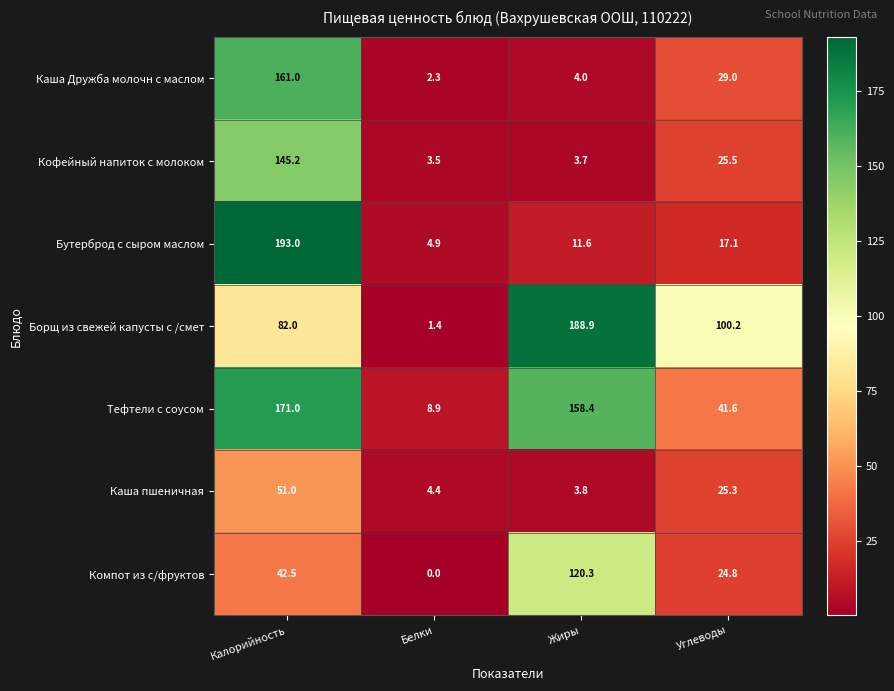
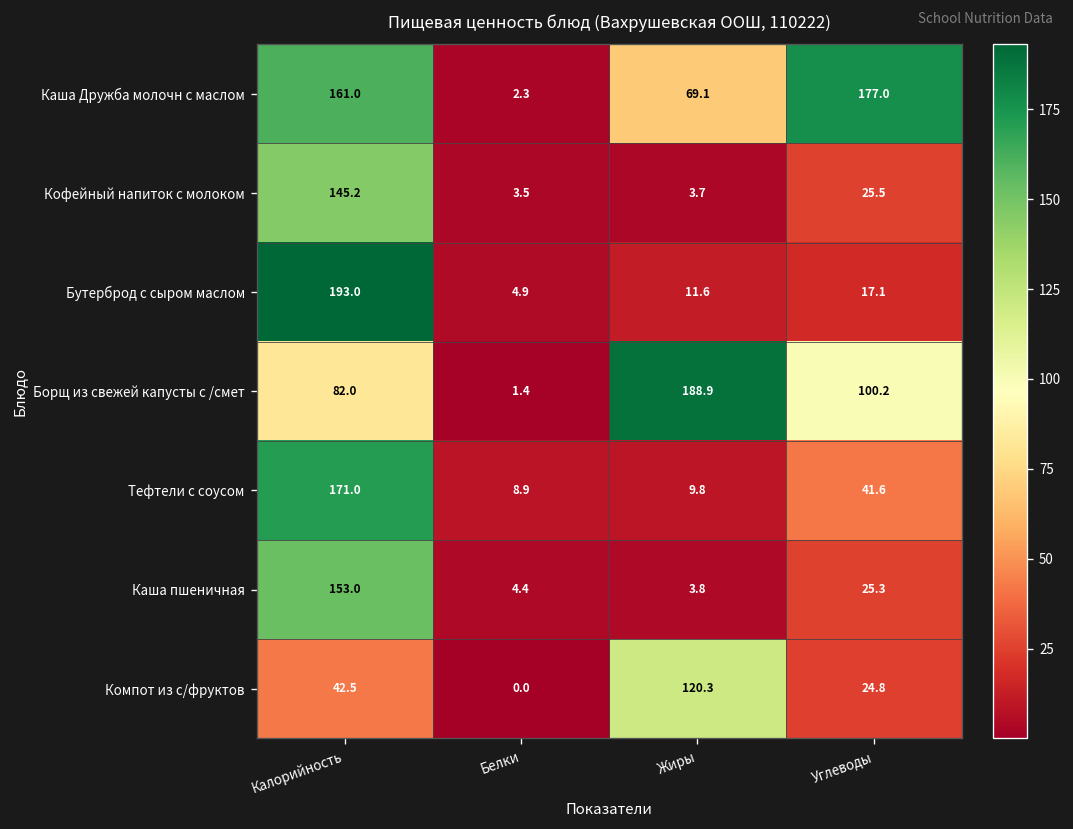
Каша Дружба молочн с маслом, Жиры: 4.0 -> 69.1
Каша Дружба молочн с маслом, Углеводы: 29.0 -> 177.0
Тефтели с соусом, Жиры: 158.4 -> 9.8
Каша пшеничная, Калорийность: 51.0 -> 153.0
